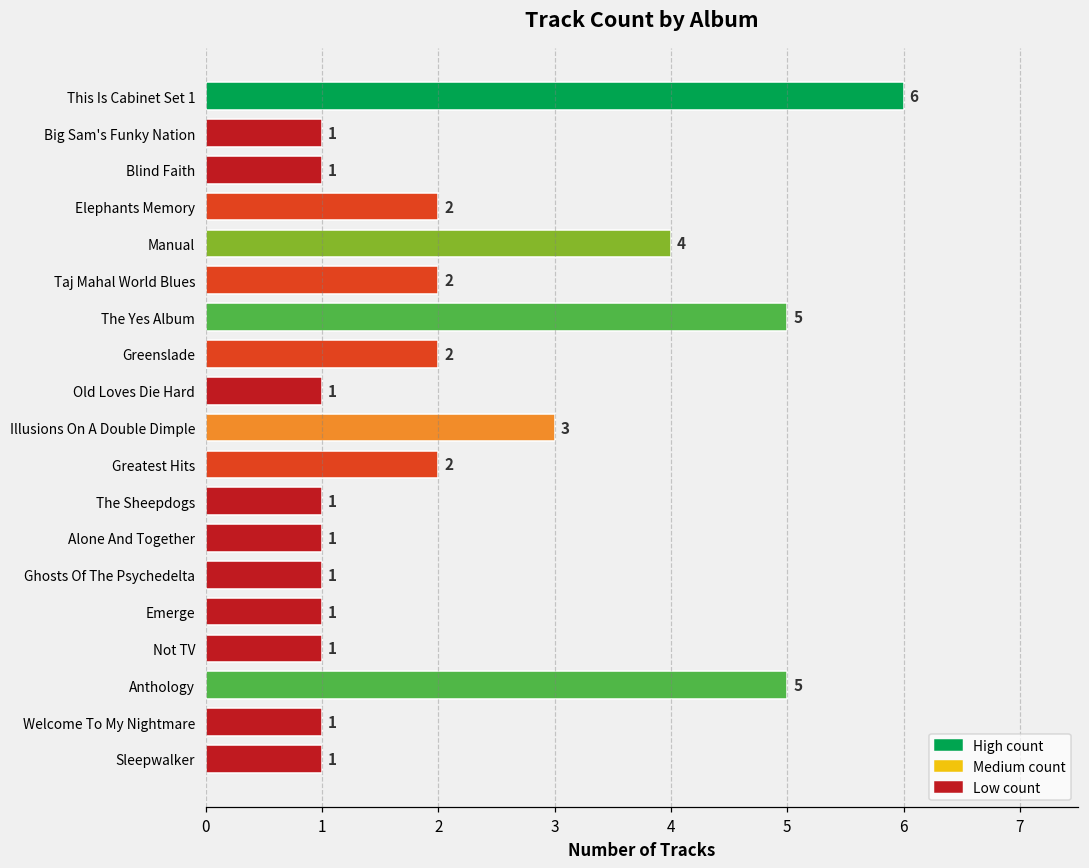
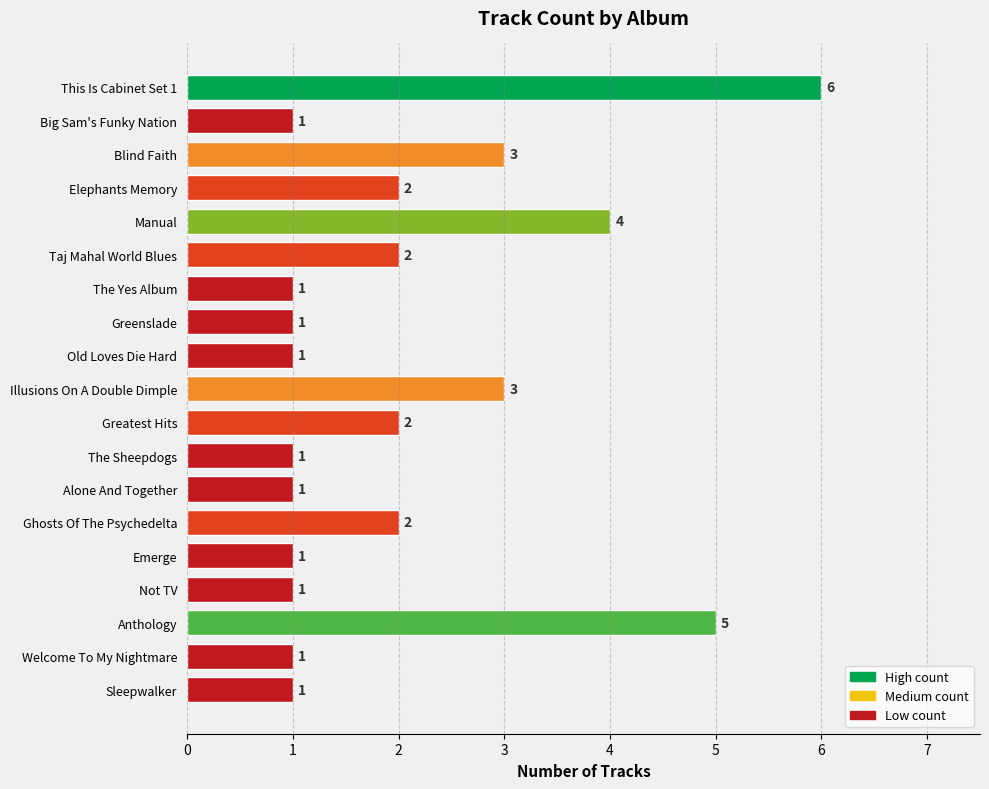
Blind Faith: 1 -> 3
The Yes Album: 5 -> 1
Greenslade: 2 -> 1
Ghosts Of The Psychedelta: 1 -> 2
